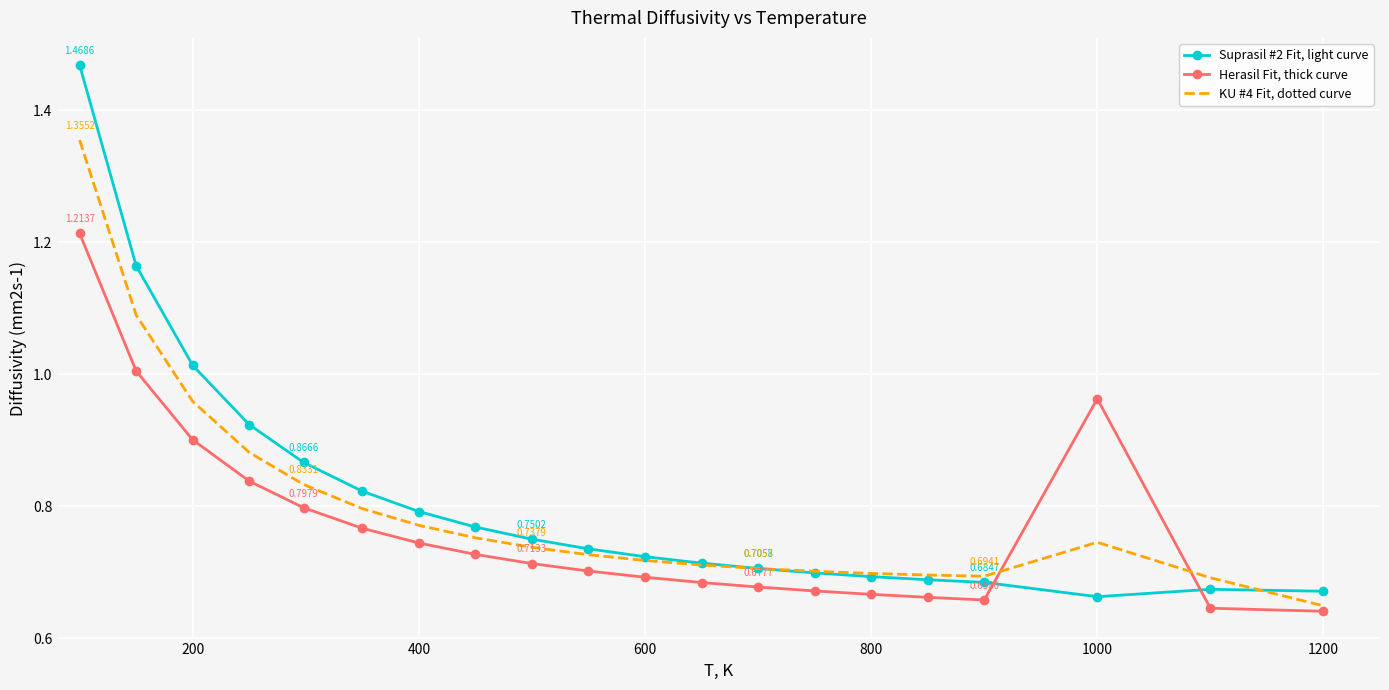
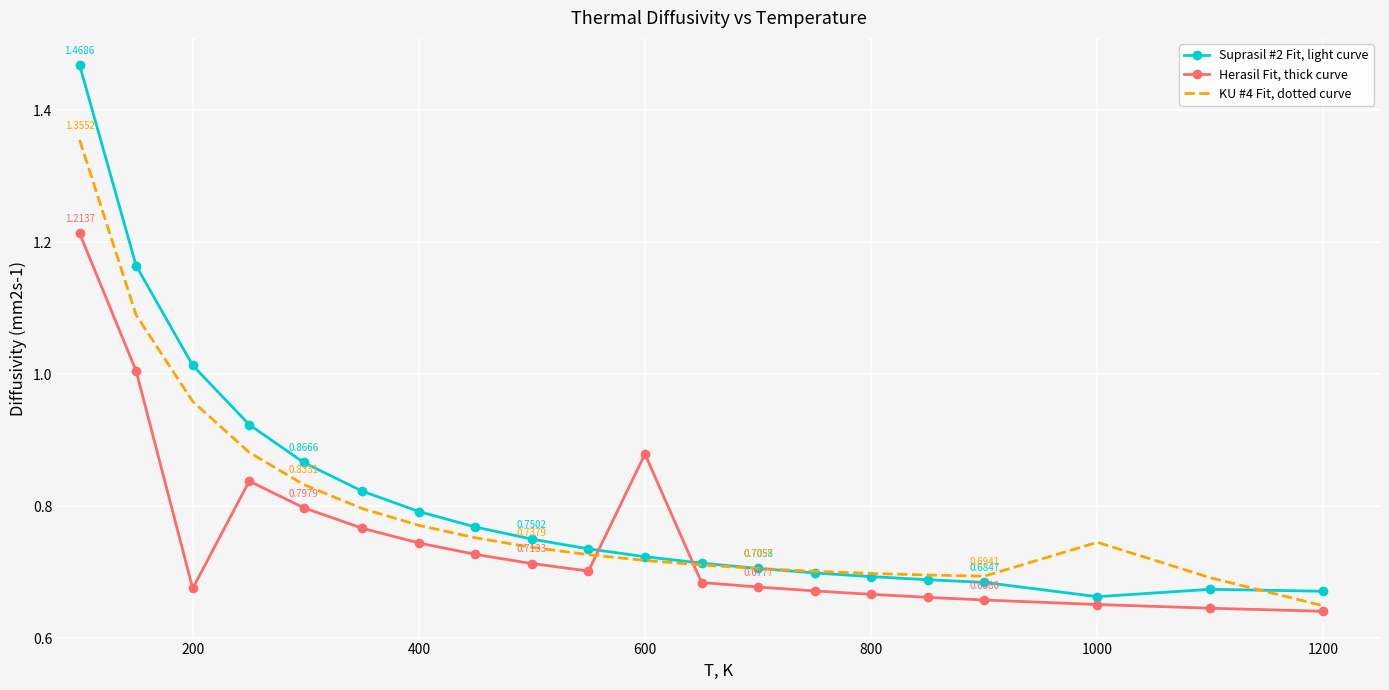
Herasil Fit, thick curve, 200: 0.90 -> 0.68
Herasil Fit, thick curve, 600: 0.69 -> 0.88
Herasil Fit, thick curve, 1000: 0.96 -> 0.65
